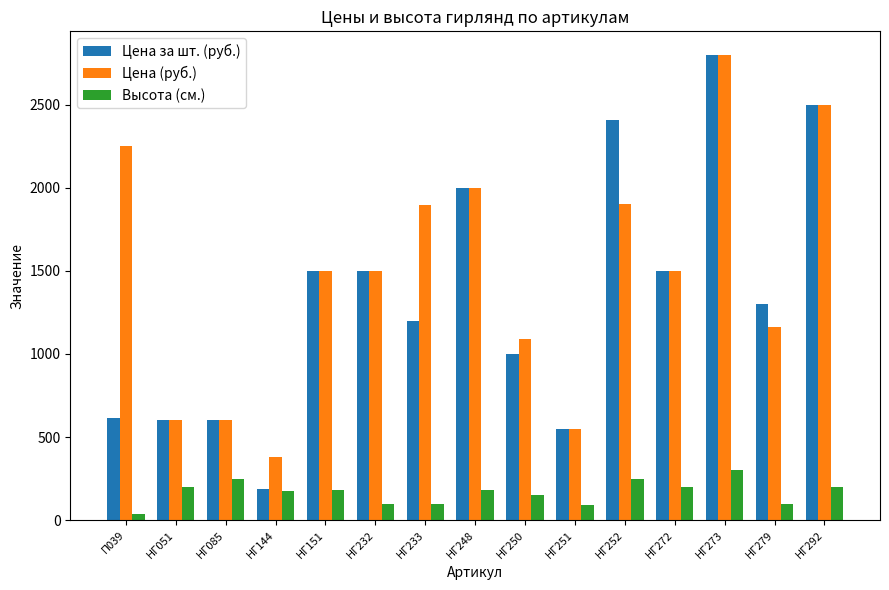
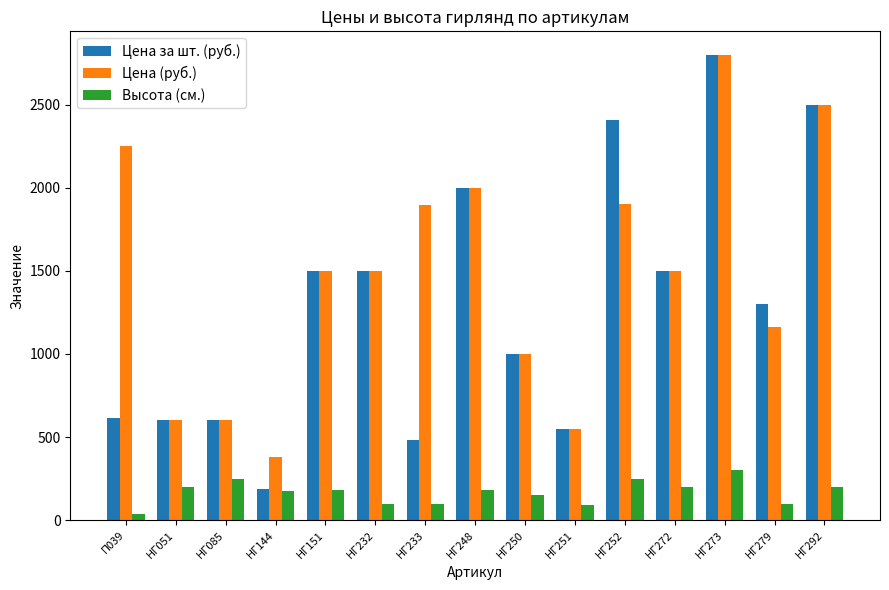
Цена за шт. (руб.), НГ233: 1200 -> 480
Цена (руб.), НГ250: 1090 -> 1000
